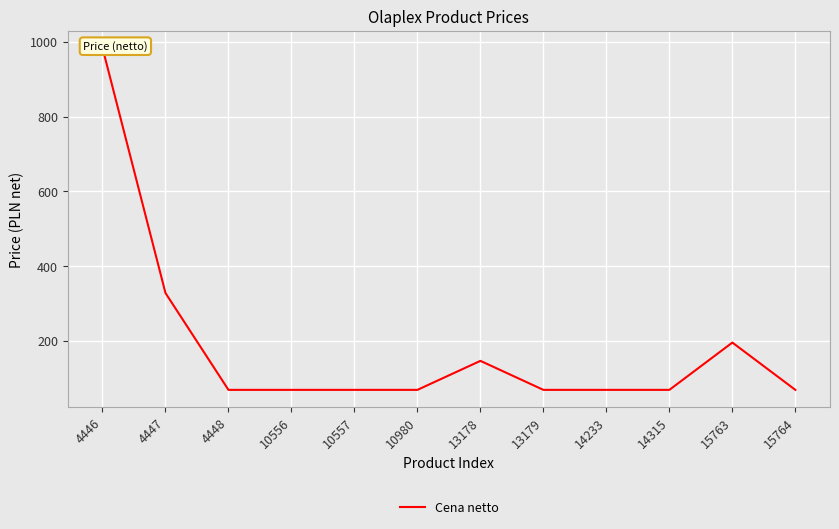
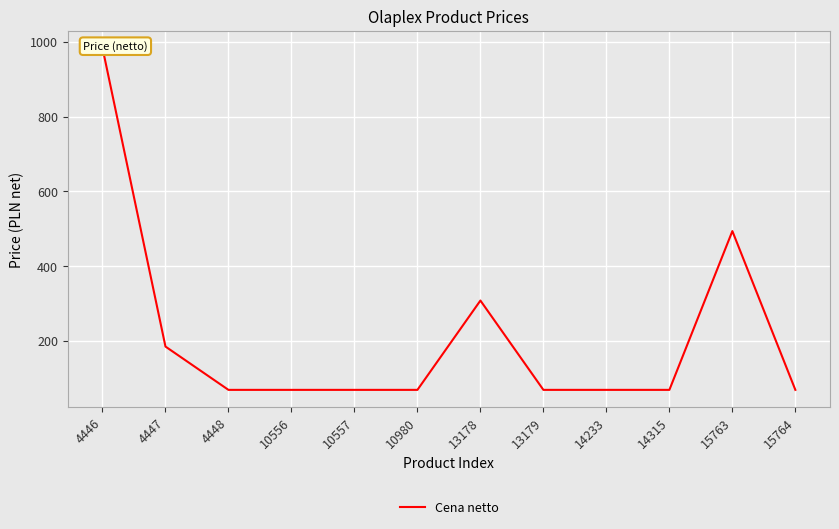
4447: 330 -> 180
13178: 150 -> 310
15763: 200 -> 490
